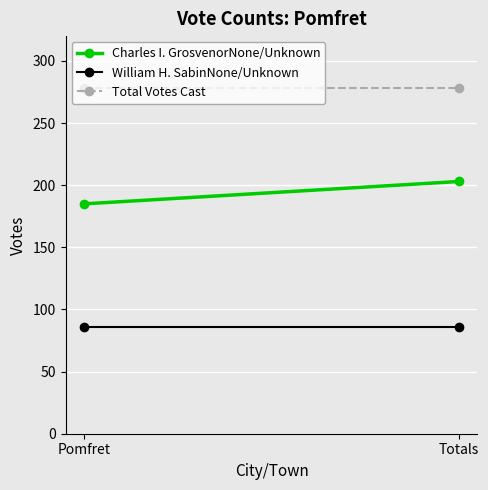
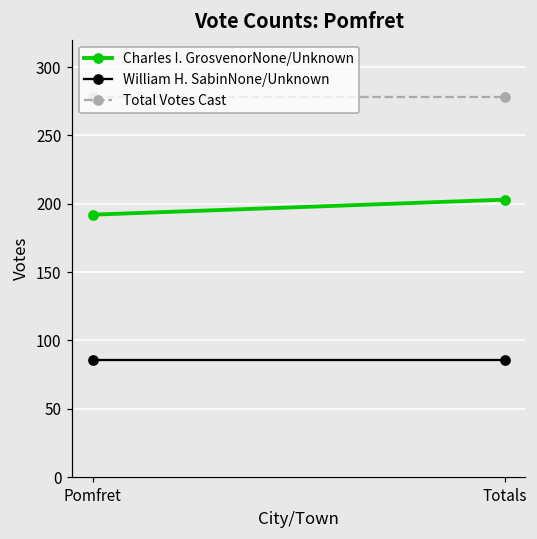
Charles I. GrosvenorNone/Unknown, Pomfret: 185 -> 192
